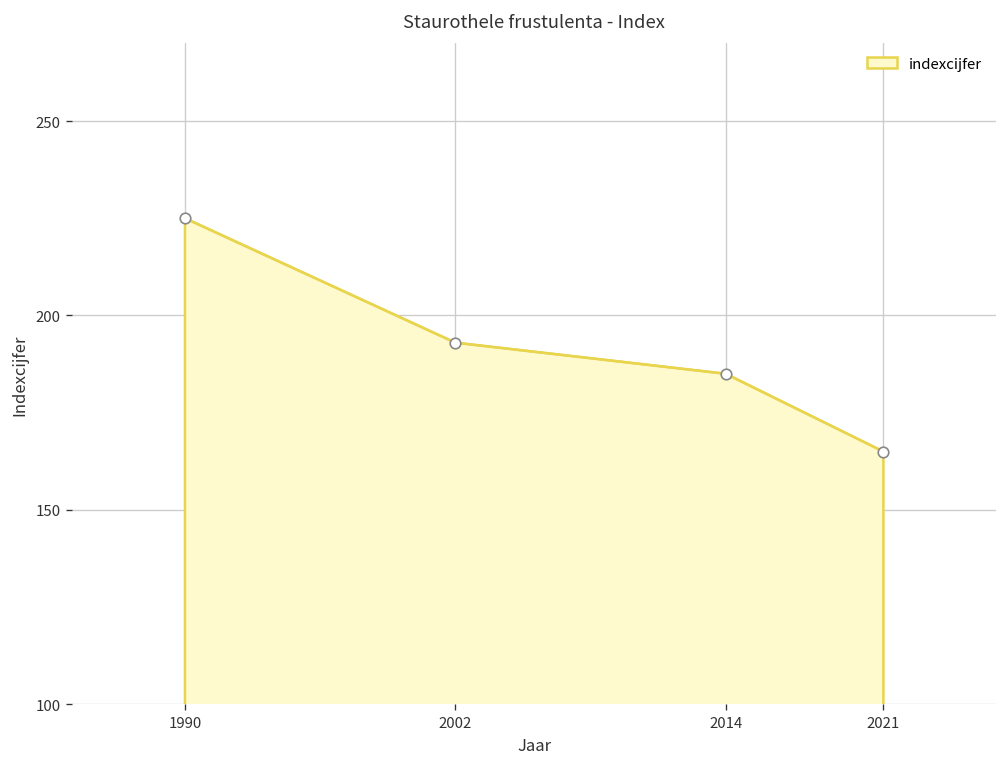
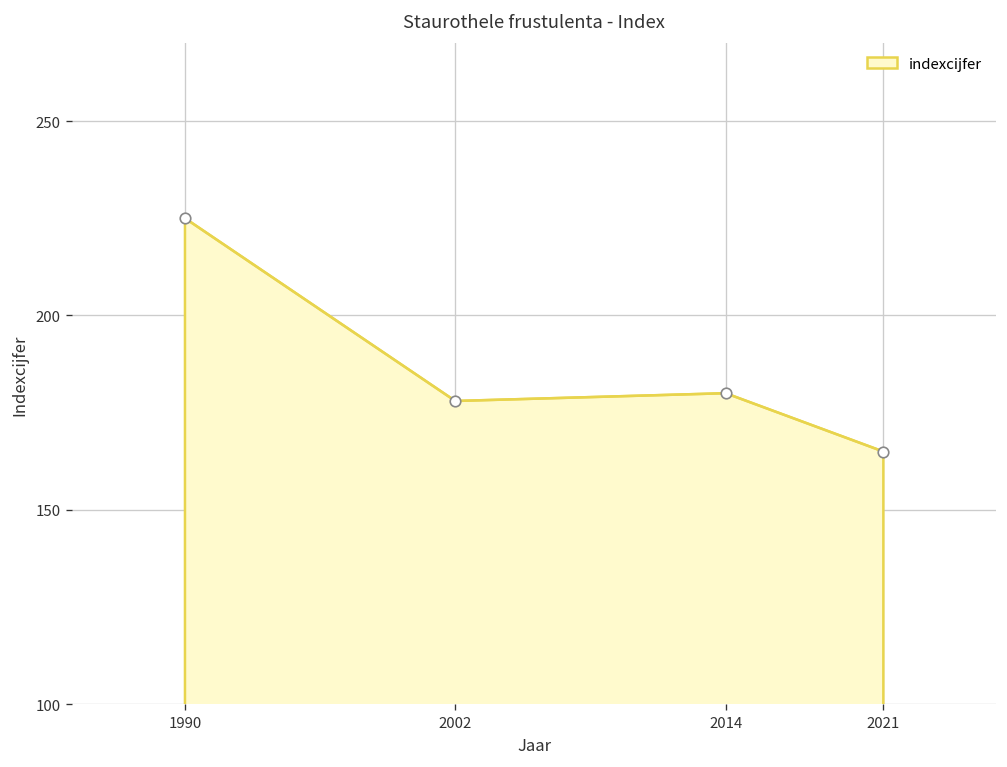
2002: 193 -> 178
2014: 185 -> 180
